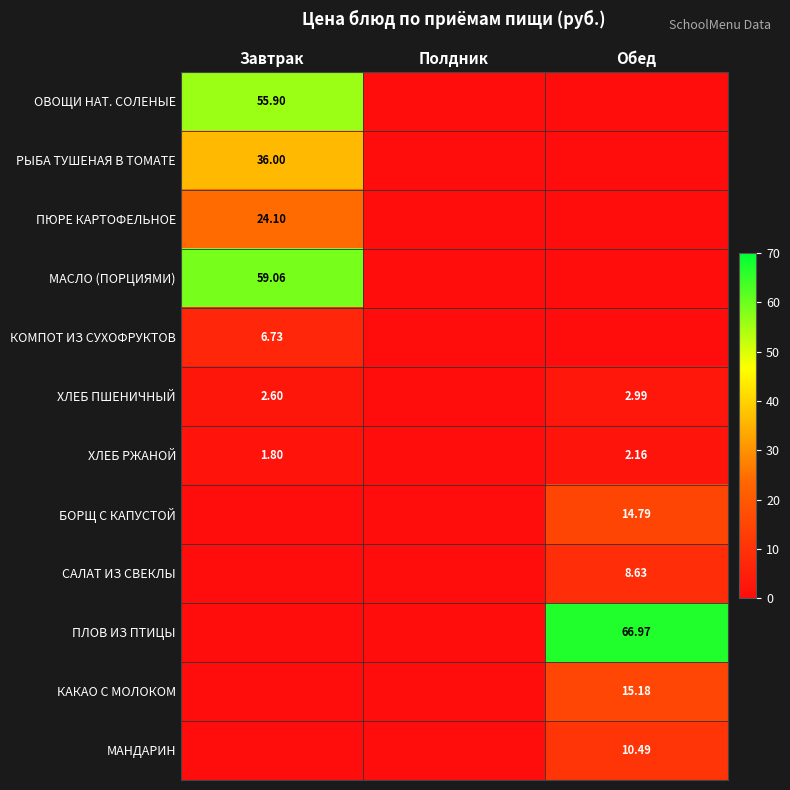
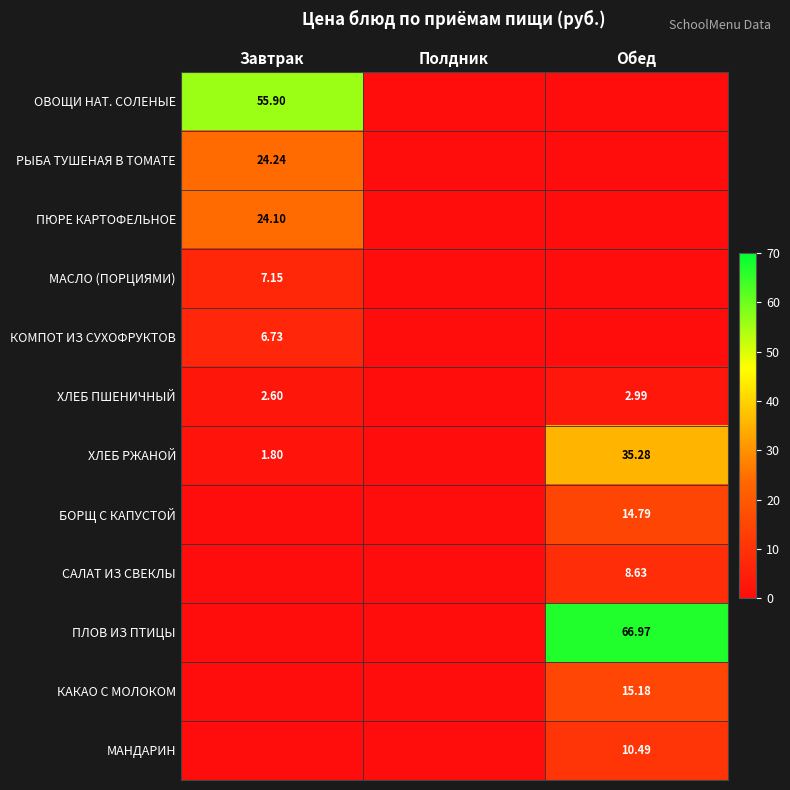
РЫБА ТУШЕНАЯ В ТОМАТЕ, Завтрак: 36.00 -> 24.24
МАСЛО (ПОРЦИЯМИ), Завтрак: 59.06 -> 7.15
ХЛЕБ РЖАНОЙ, Обед: 2.16 -> 35.28
